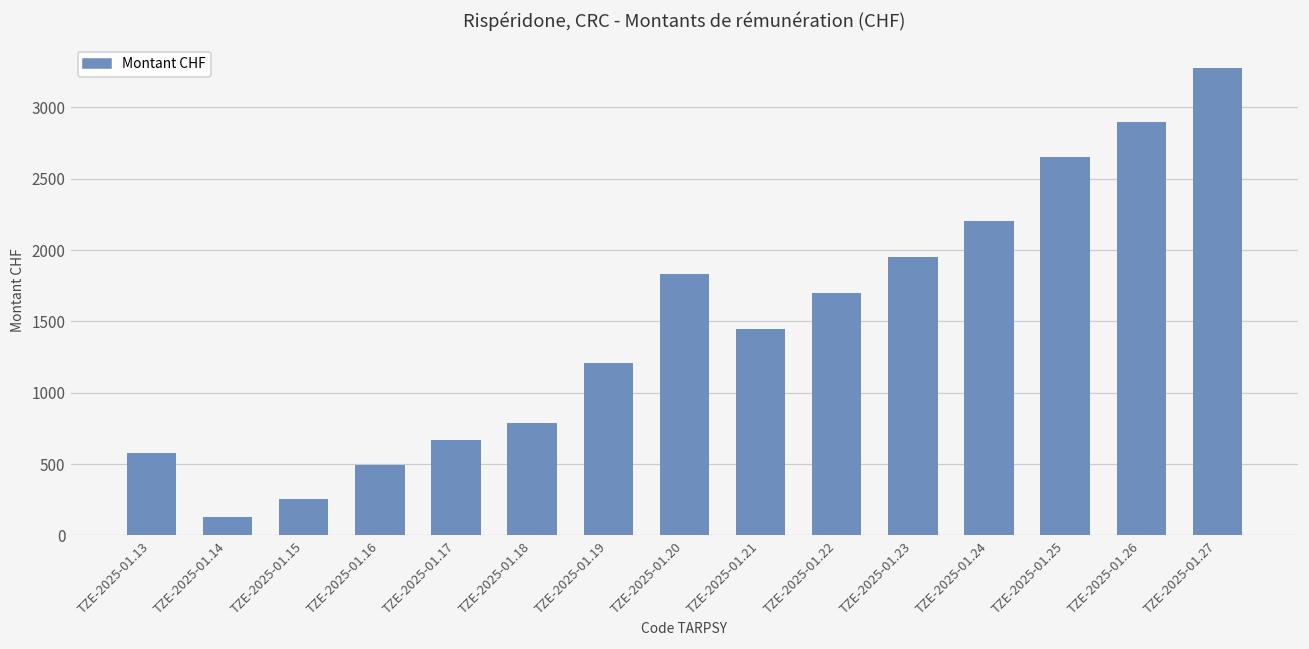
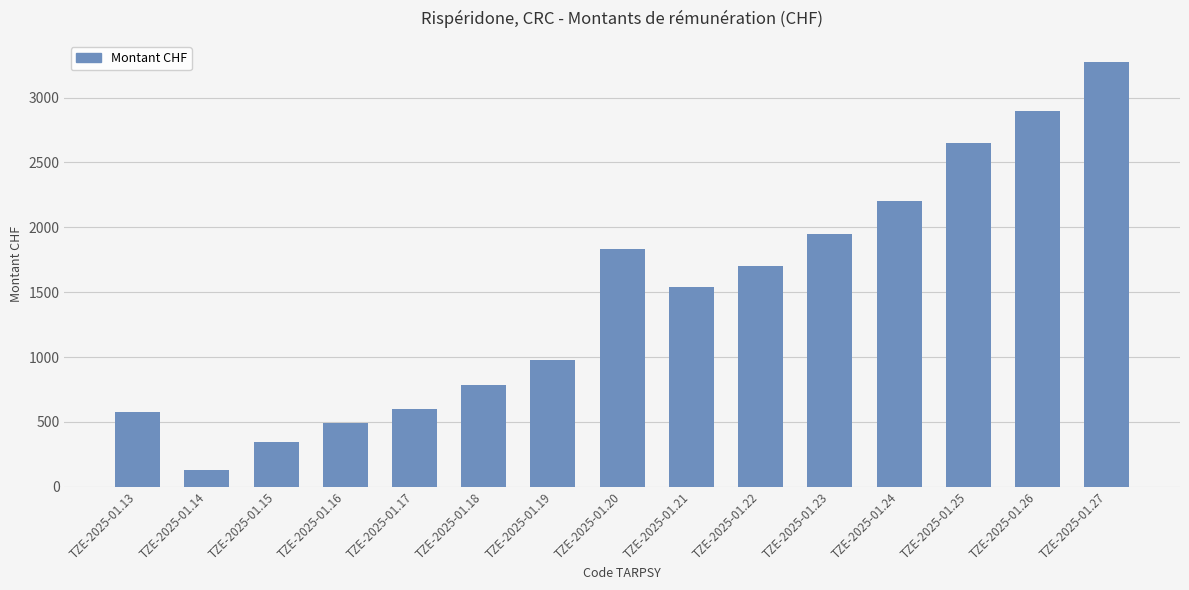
TZE-2025-01.15: 250 -> 350
TZE-2025-01.17: 670 -> 600
TZE-2025-01.19: 1210 -> 980
TZE-2025-01.21: 1450 -> 1540
